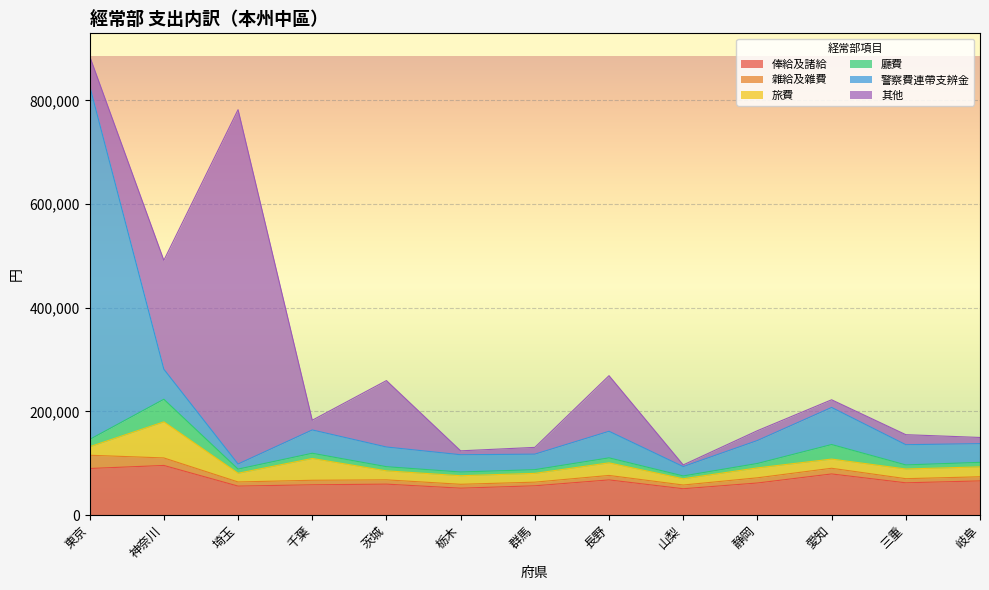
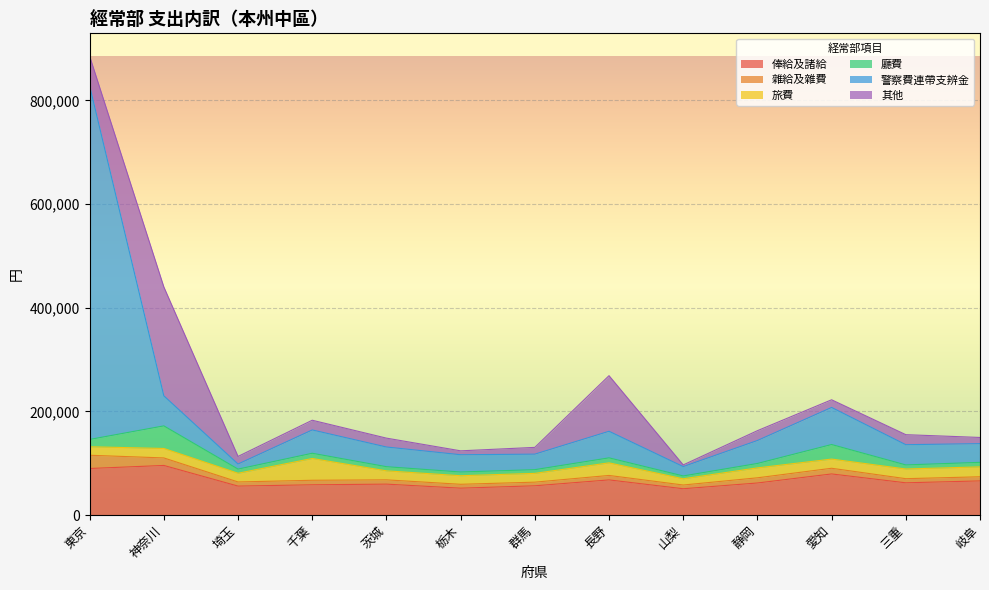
旅費, 神奈川: 70,000 -> 20,000
其他, 埼玉: 680,000 -> 10,000
其他, 茨城: 130,000 -> 20,000
